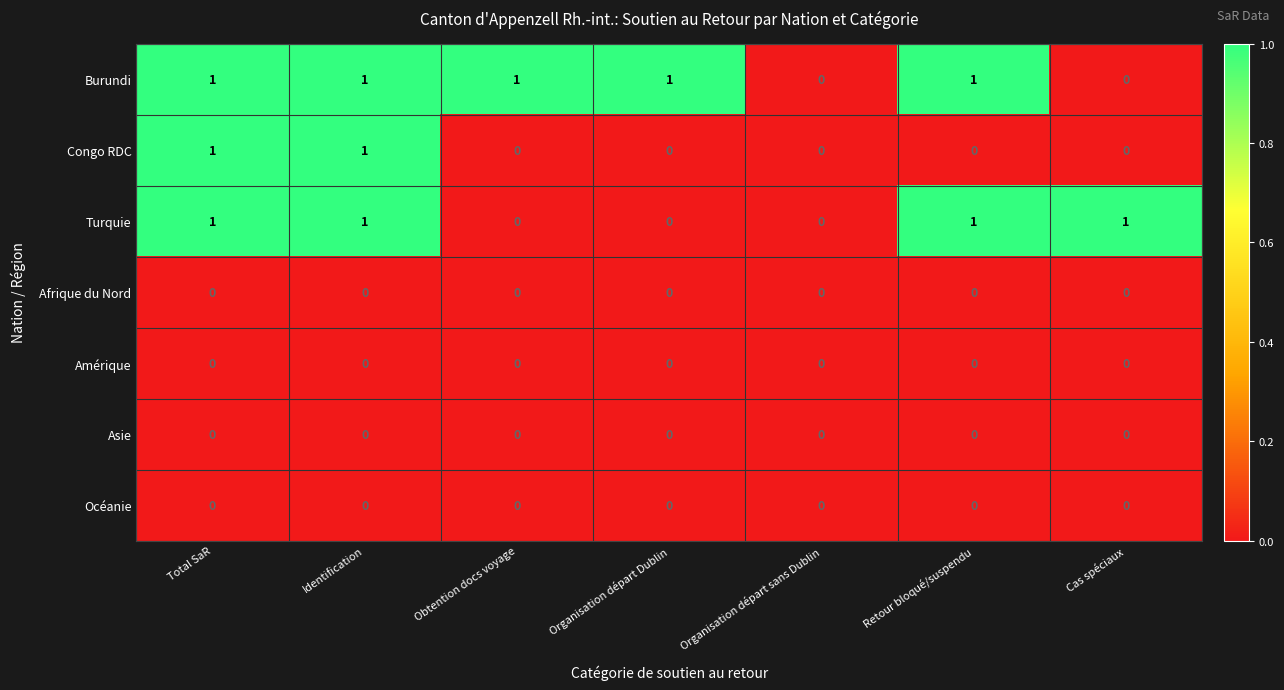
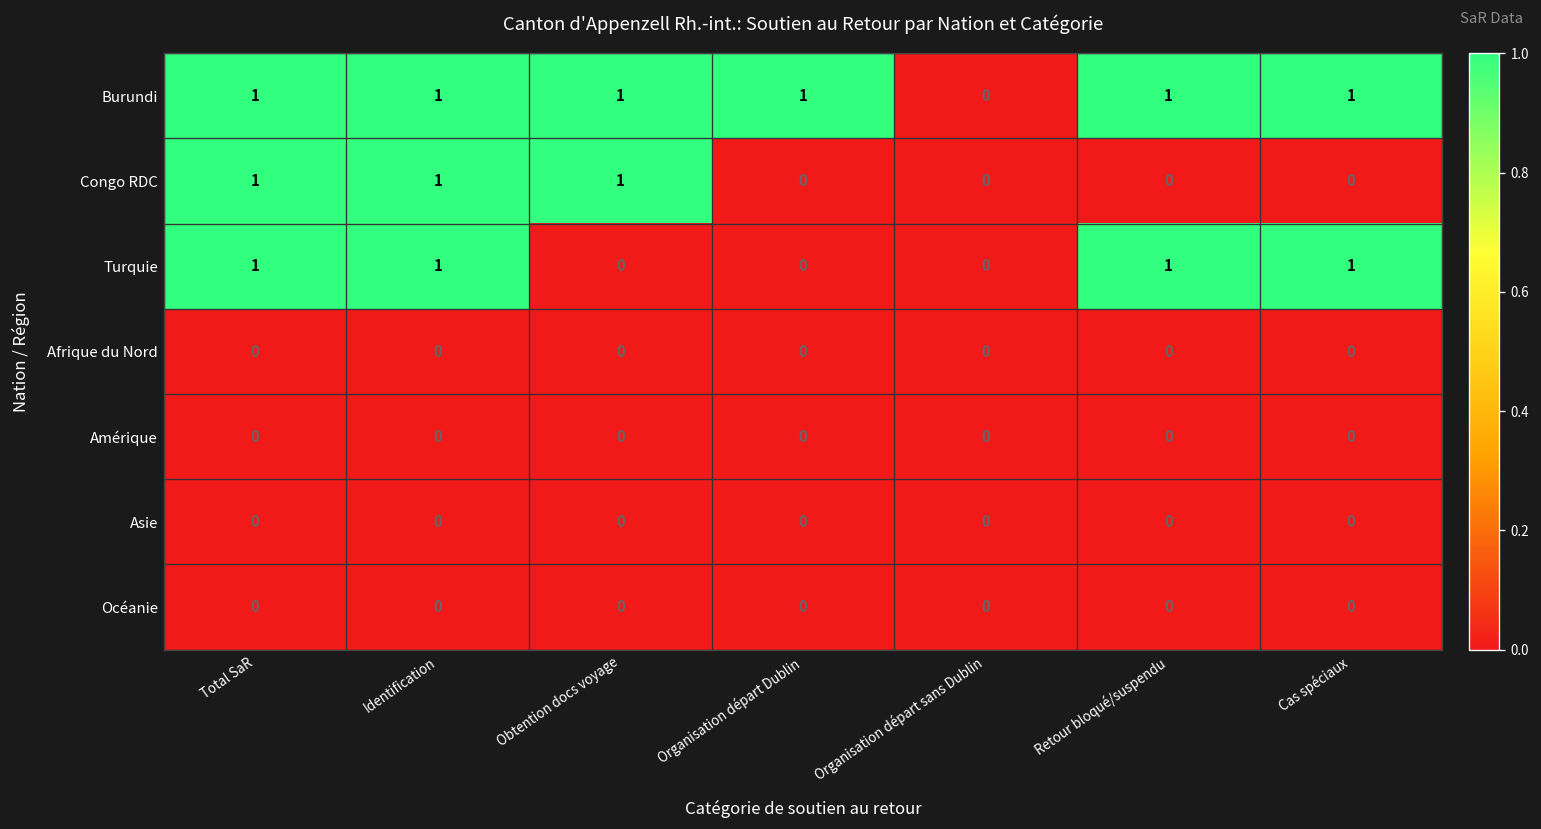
Burundi, Cas spéciaux: 0 -> 1
Congo RDC, Obtention docs voyage: 0 -> 1
